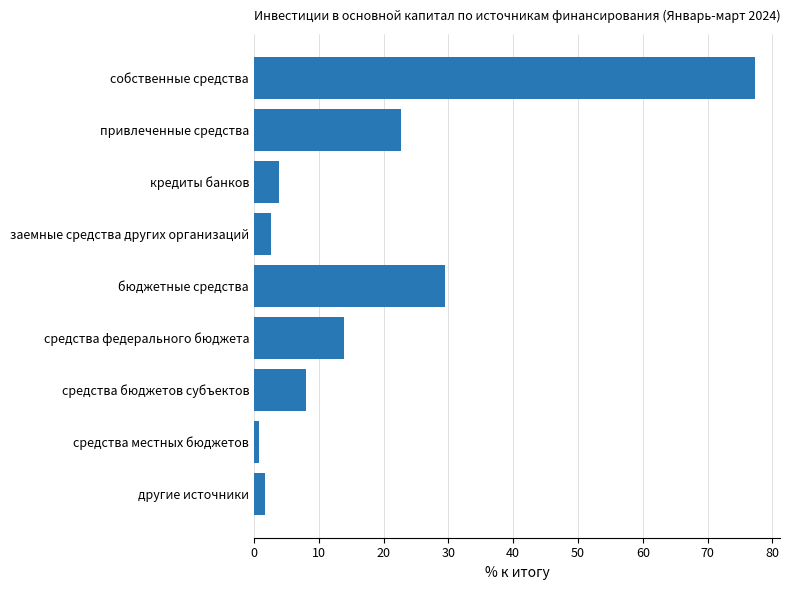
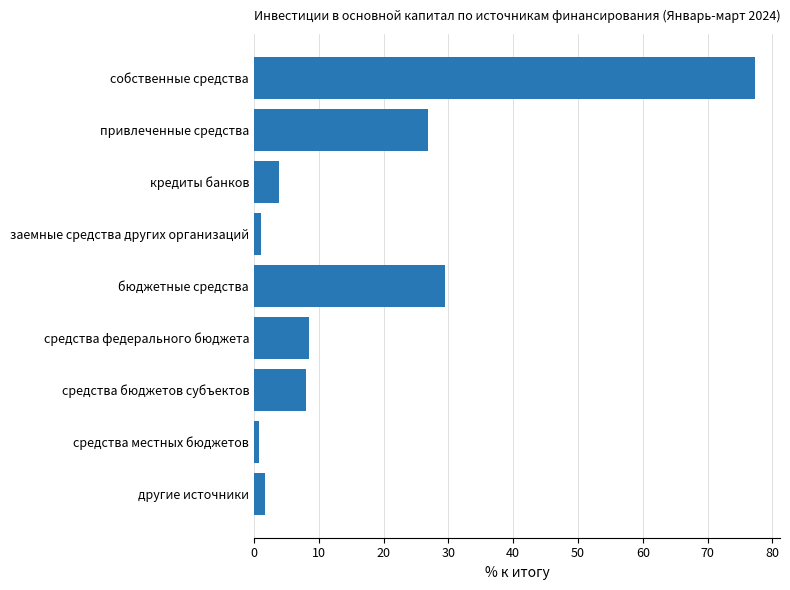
привлеченные средства: 23 -> 27
заемные средства других организаций: 3 -> 1
средства федерального бюджета: 14 -> 9
